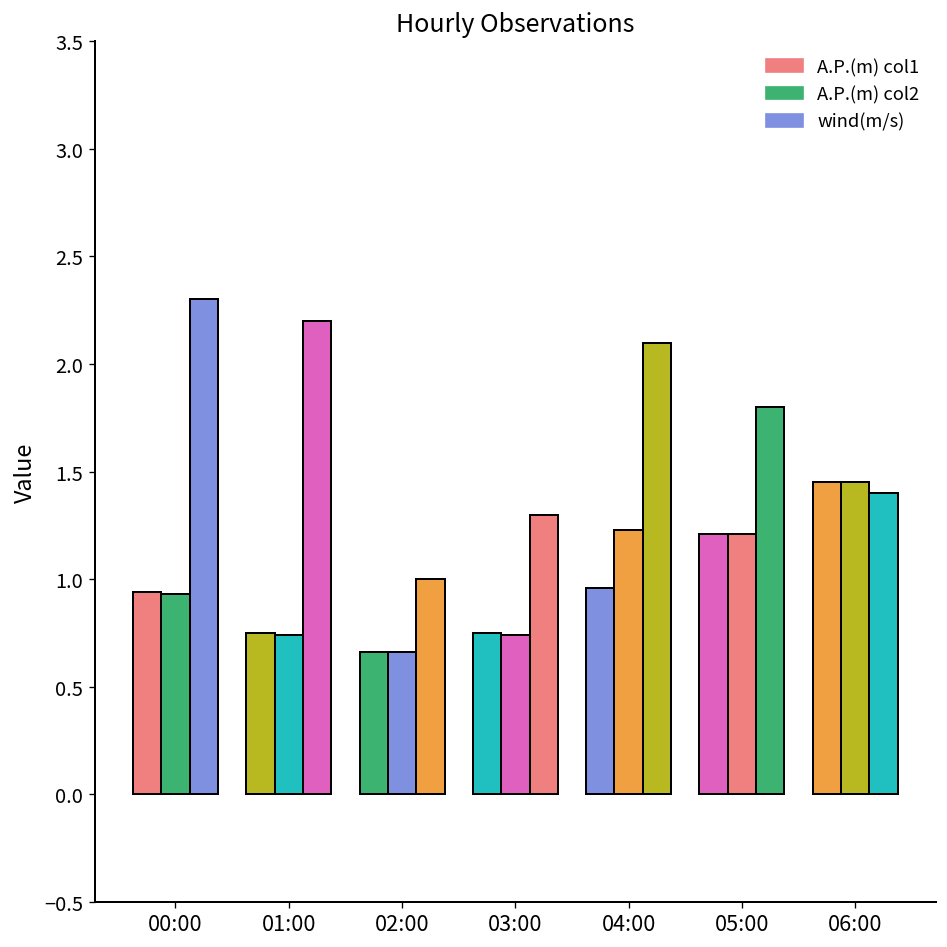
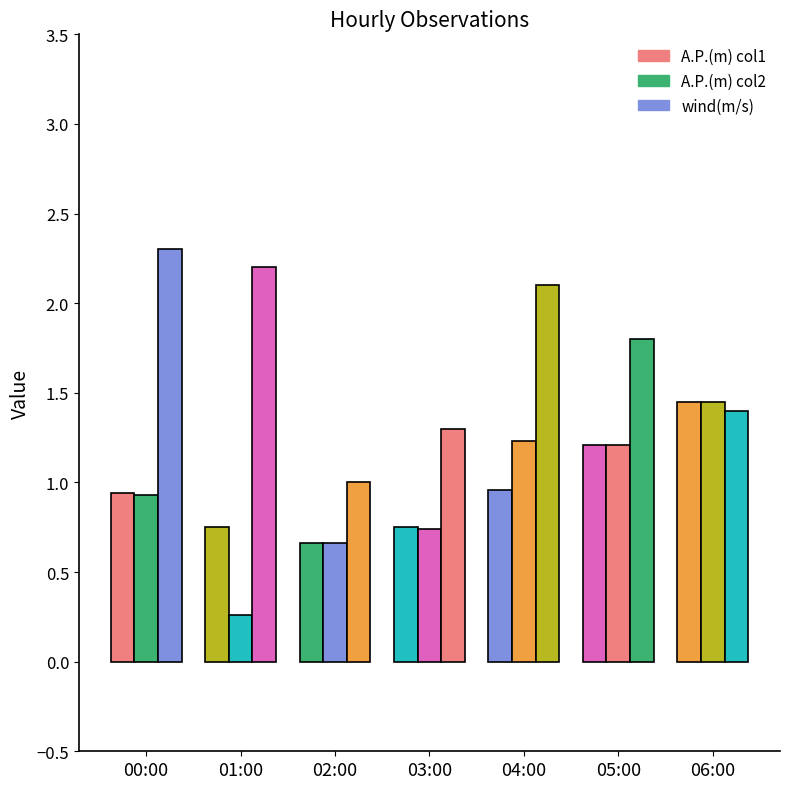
01:00: 0.74 -> 0.26
